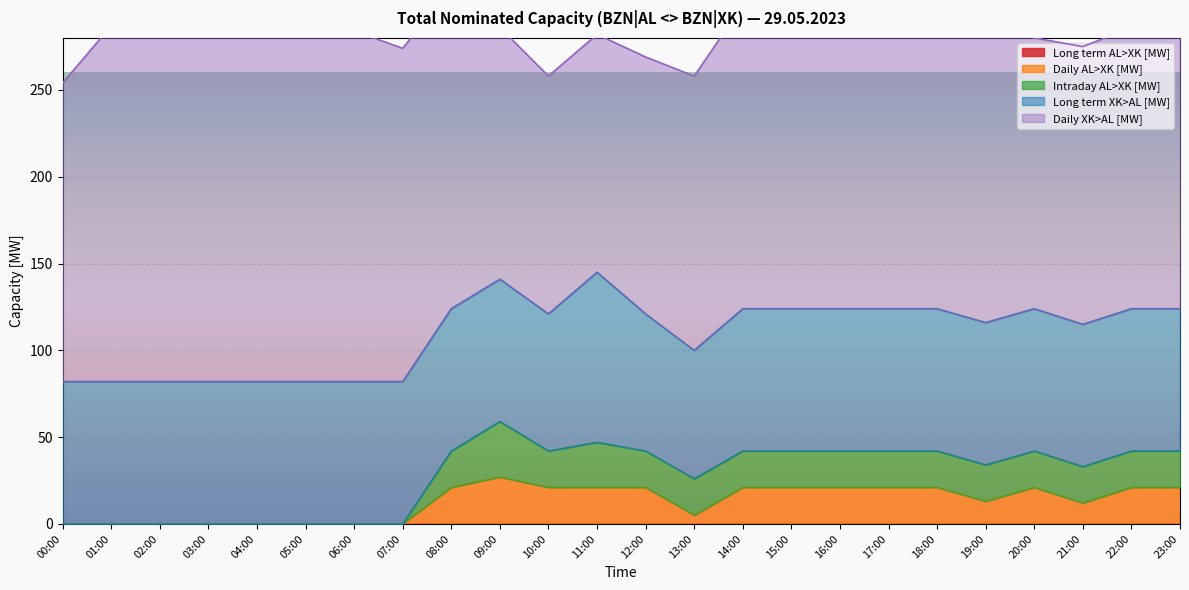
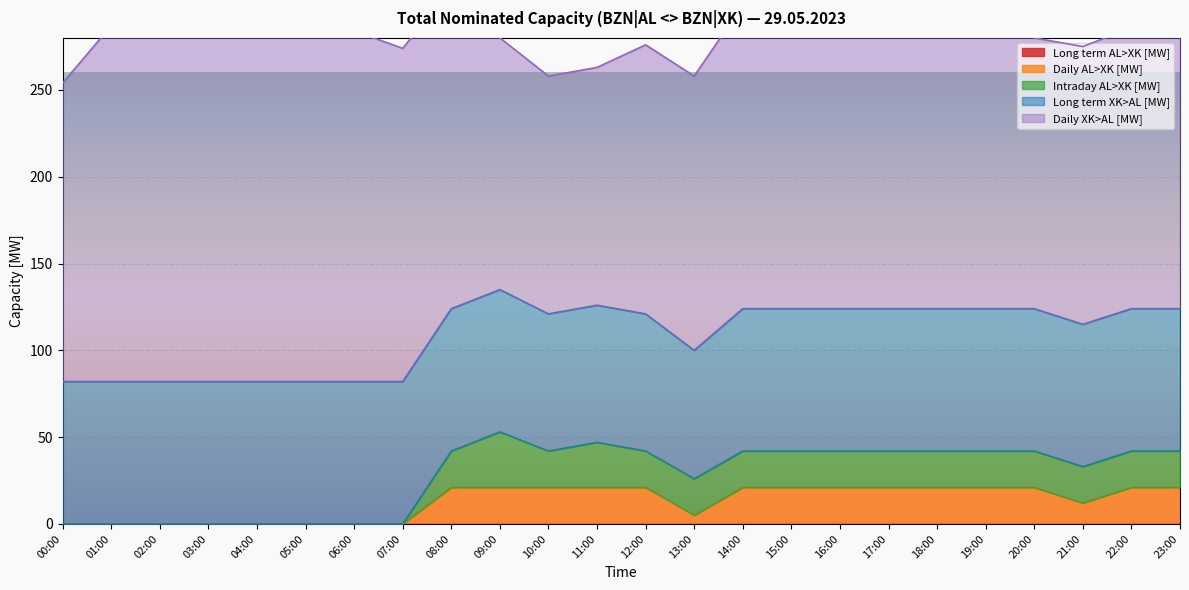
Daily AL>XK [MW], 09:00: 27 -> 21
Long term XK>AL [MW], 11:00: 98 -> 79
Daily XK>AL [MW], 12:00: 148 -> 155
Daily AL>XK [MW], 19:00: 13 -> 21
